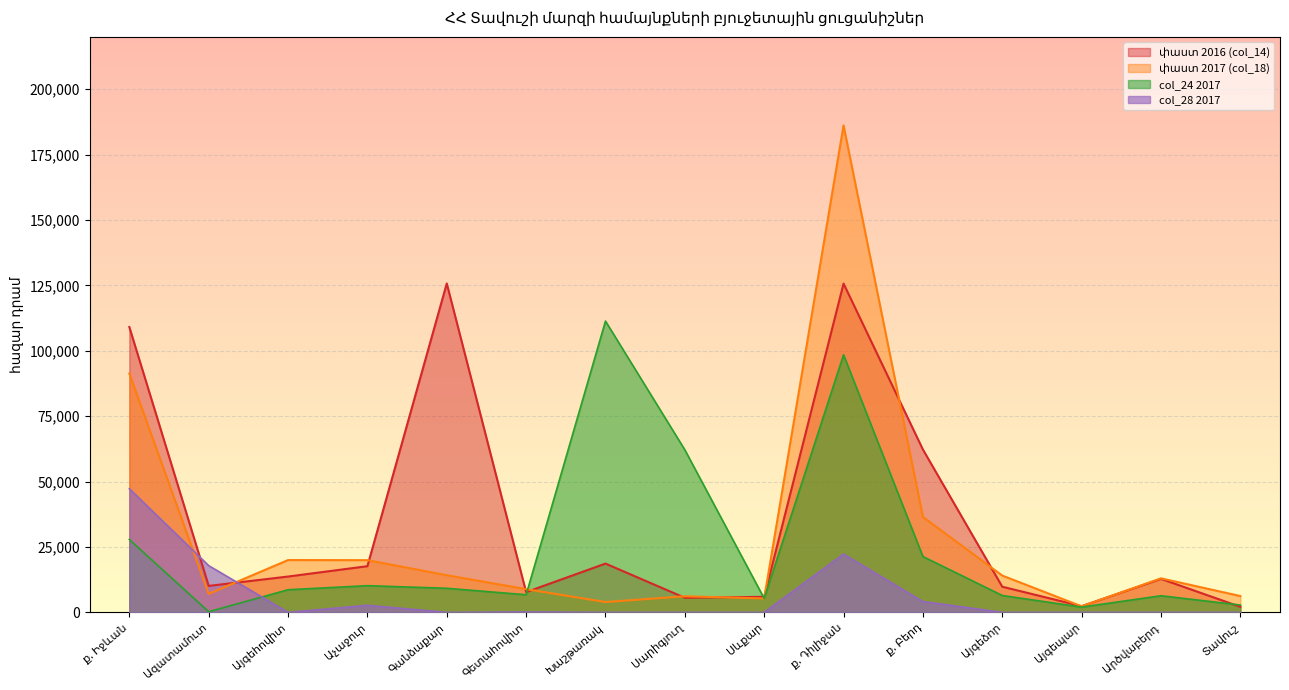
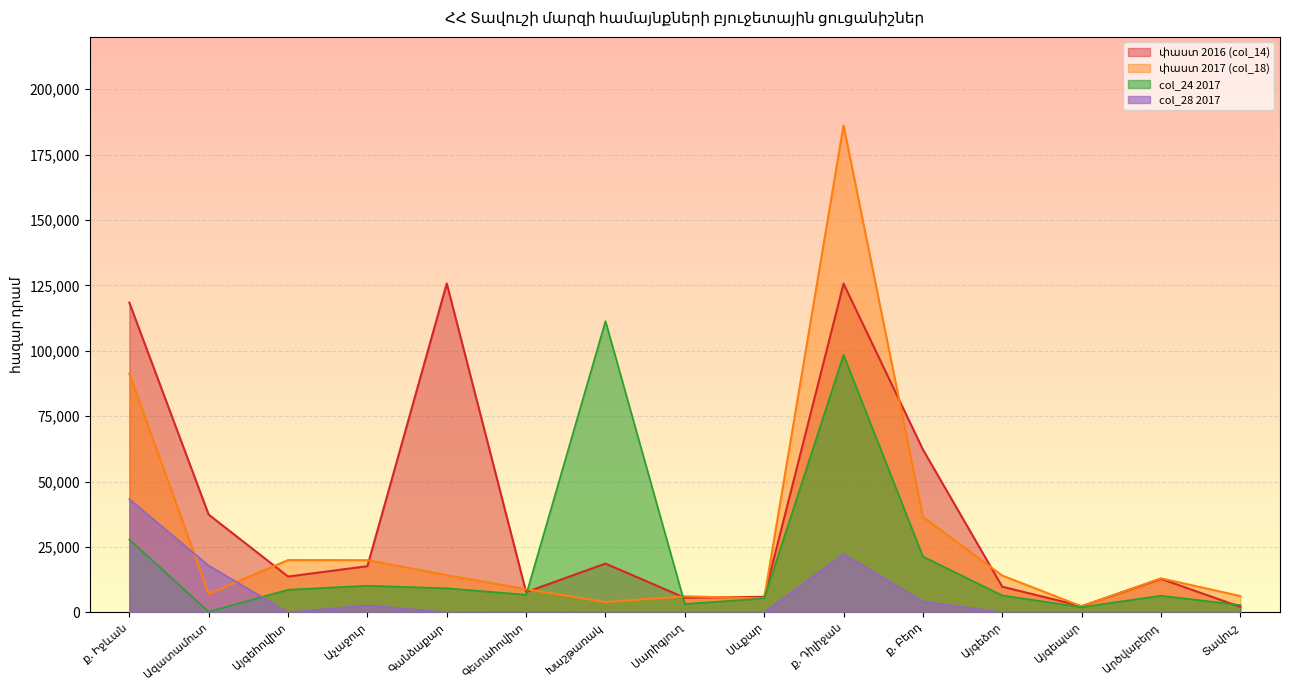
փաստ 2016 (col_14), ք. Իջևան: 109,000 -> 118,000
col_28 2017, ք. Իջևան: 47,000 -> 43,000
փաստ 2016 (col_14), Ազատամուտ: 10,000 -> 37,000
col_24 2017, Սարիգյուղ: 62,000 -> 3,000
